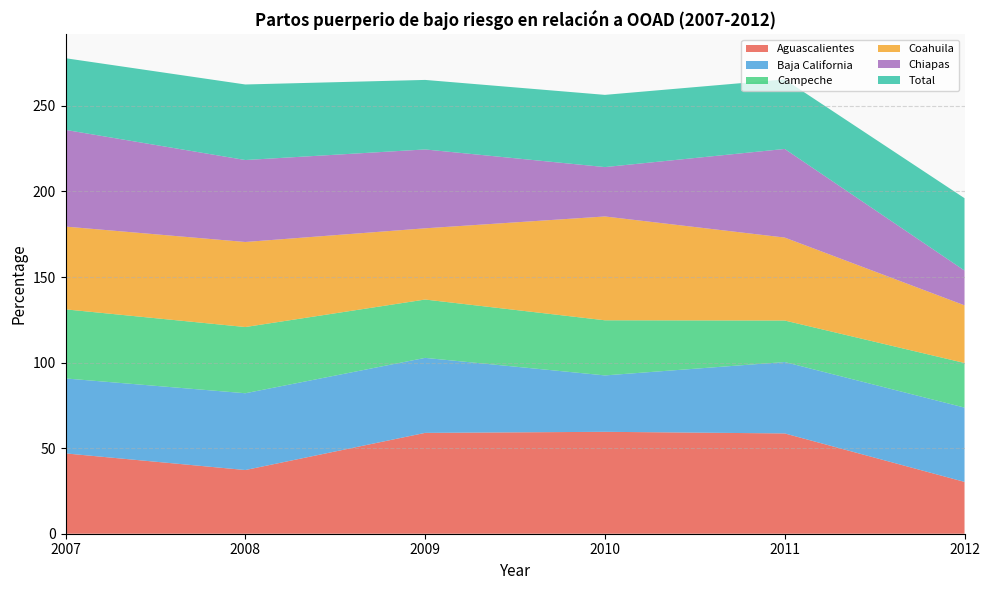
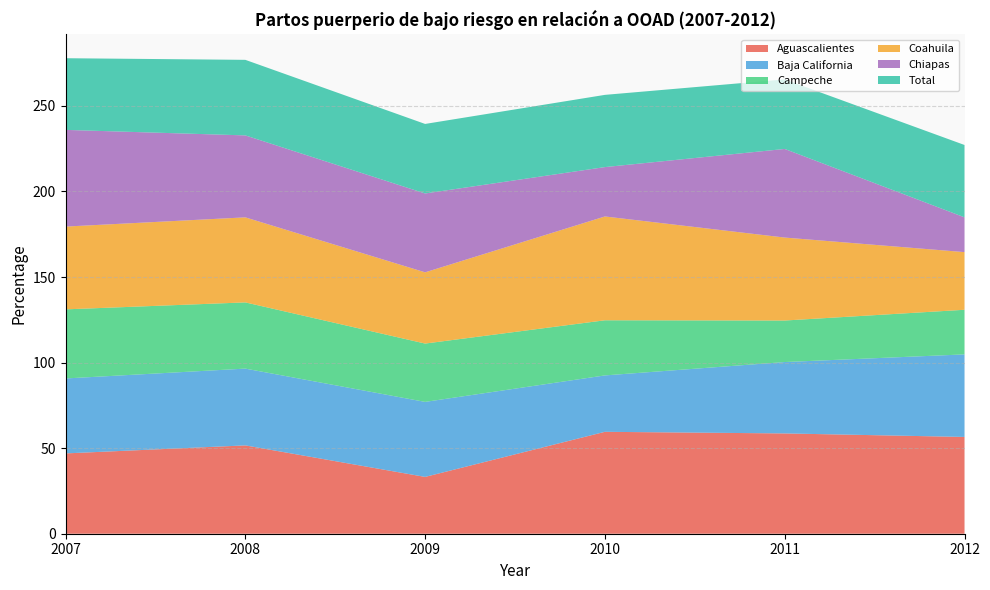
Aguascalientes, 2008: 37 -> 52
Aguascalientes, 2009: 59 -> 33
Aguascalientes, 2012: 30 -> 57
Baja California, 2012: 43 -> 48
